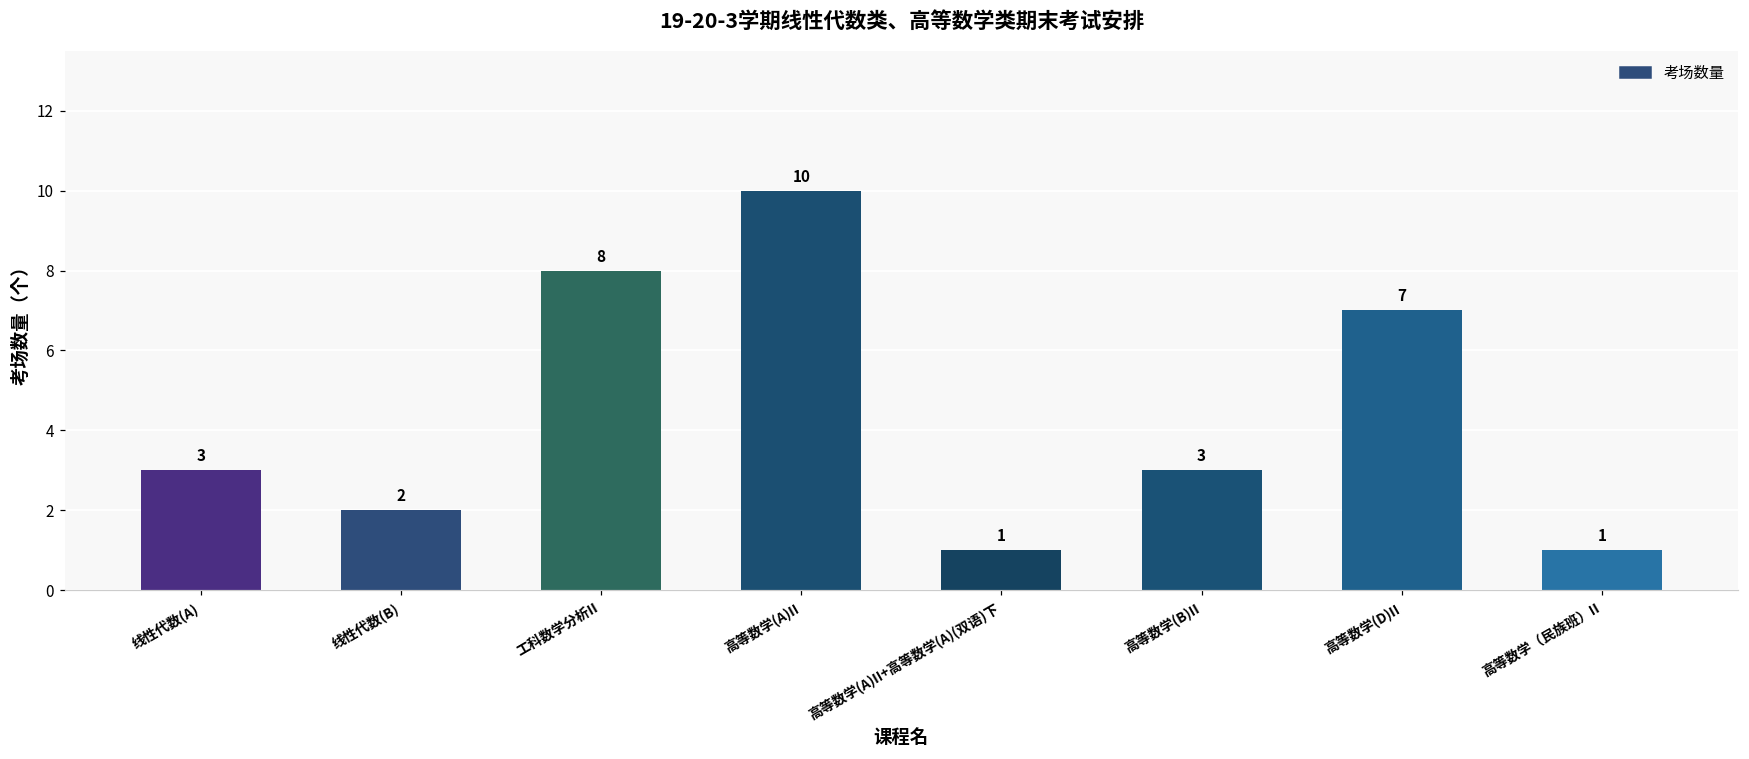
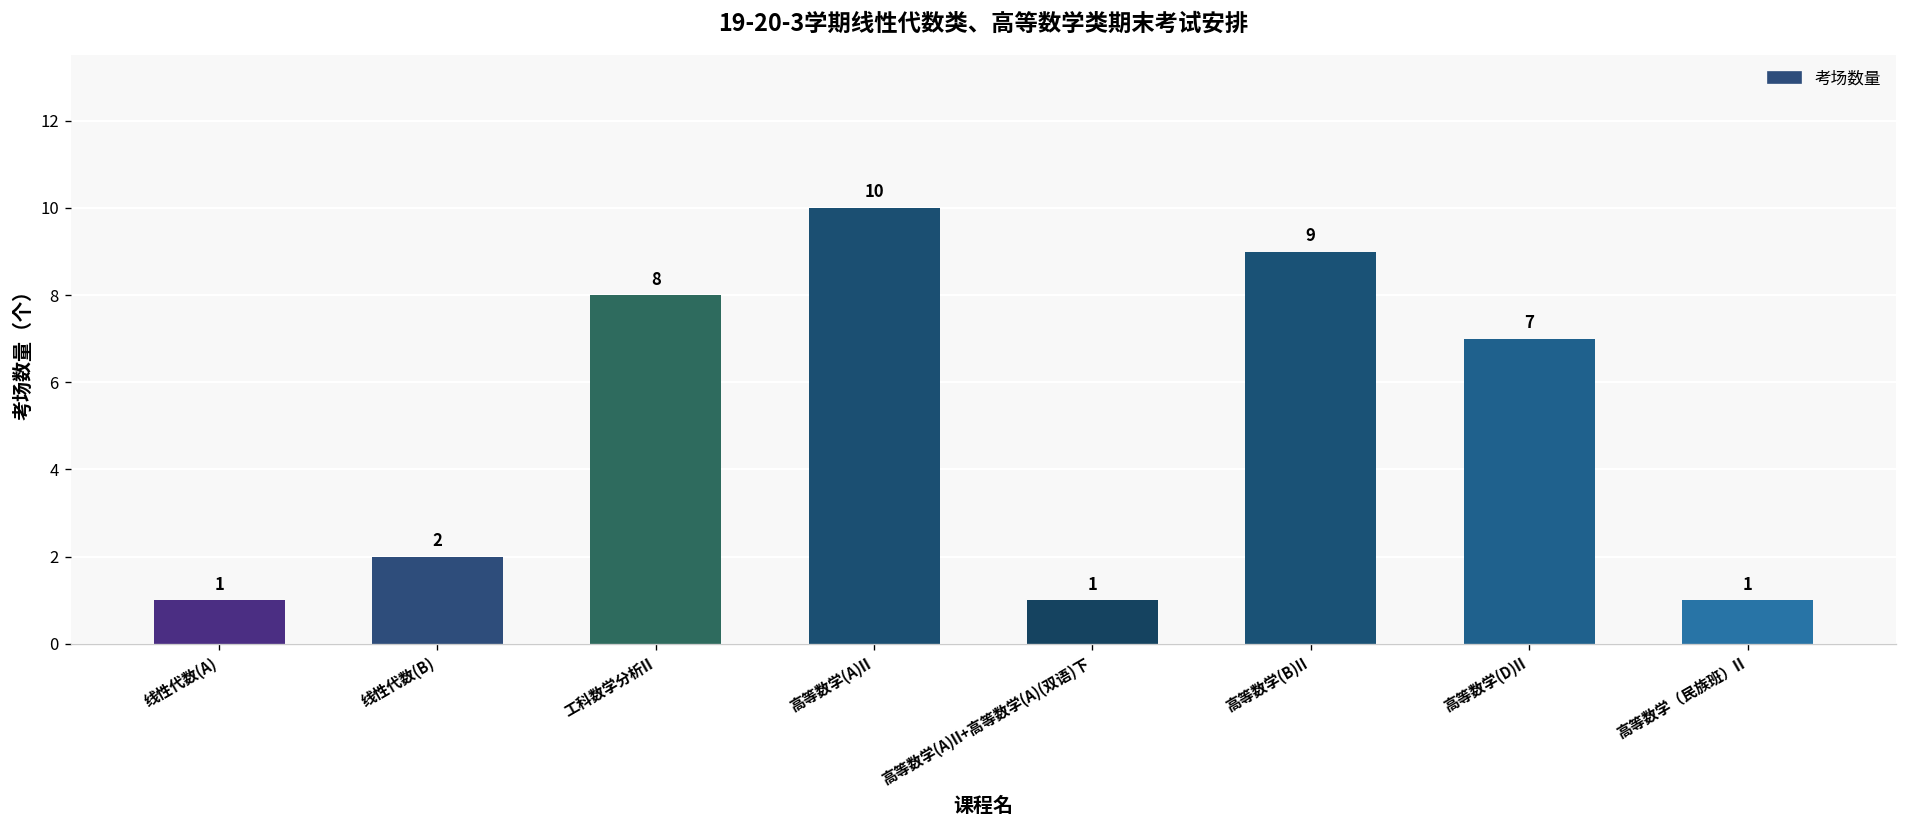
线性代数(A): 3 -> 1
高等数学(B)II: 3 -> 9
